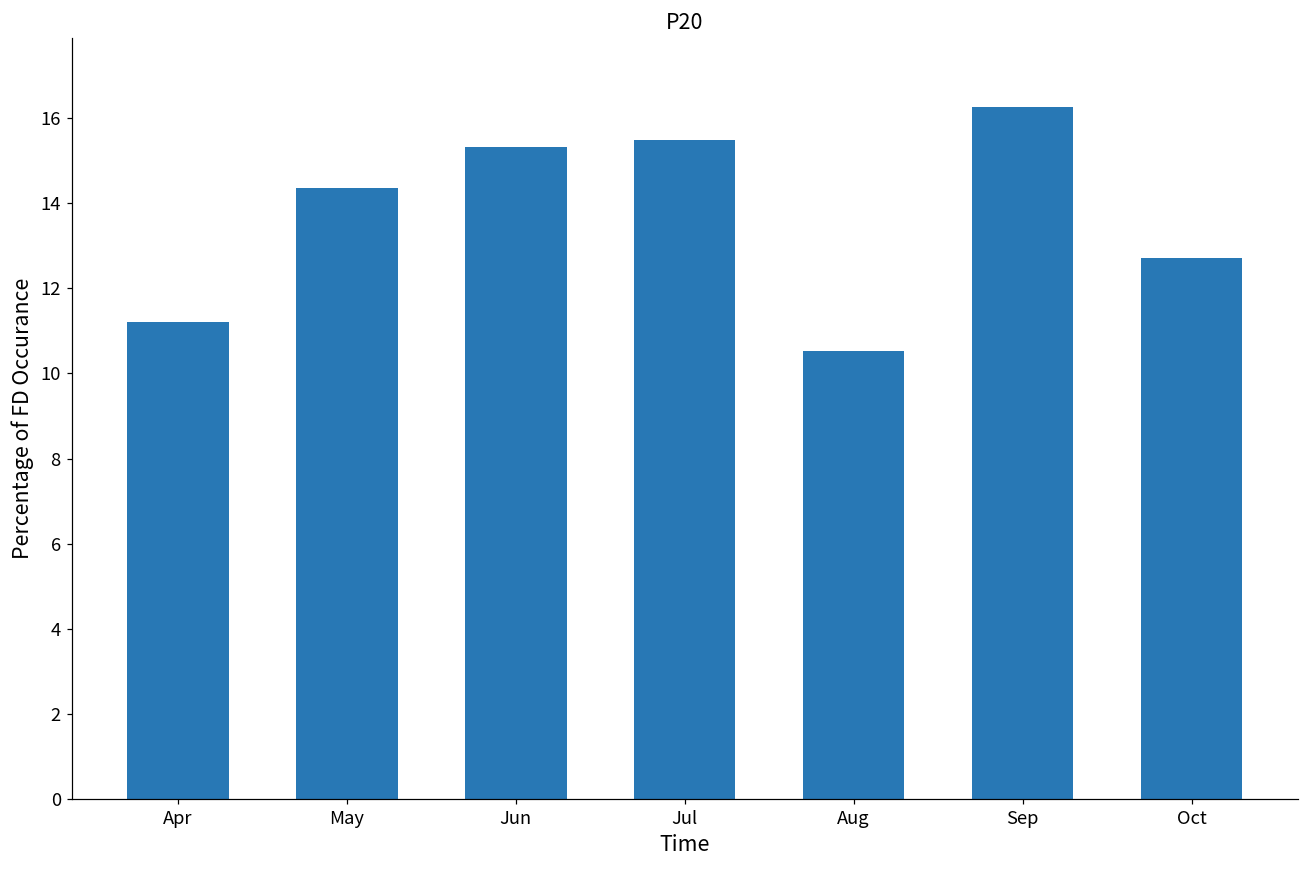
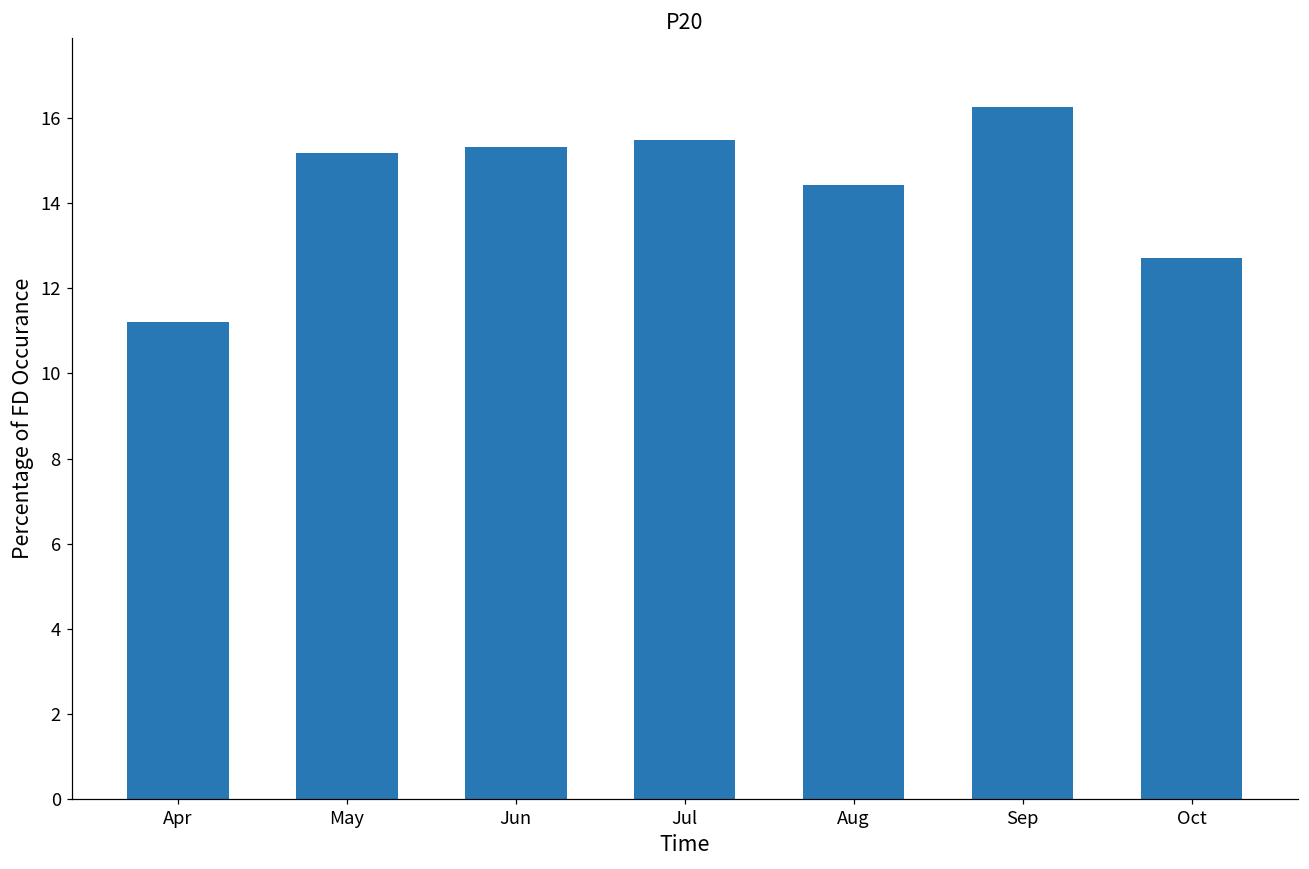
May: 14.4 -> 15.2
Aug: 10.5 -> 14.4
